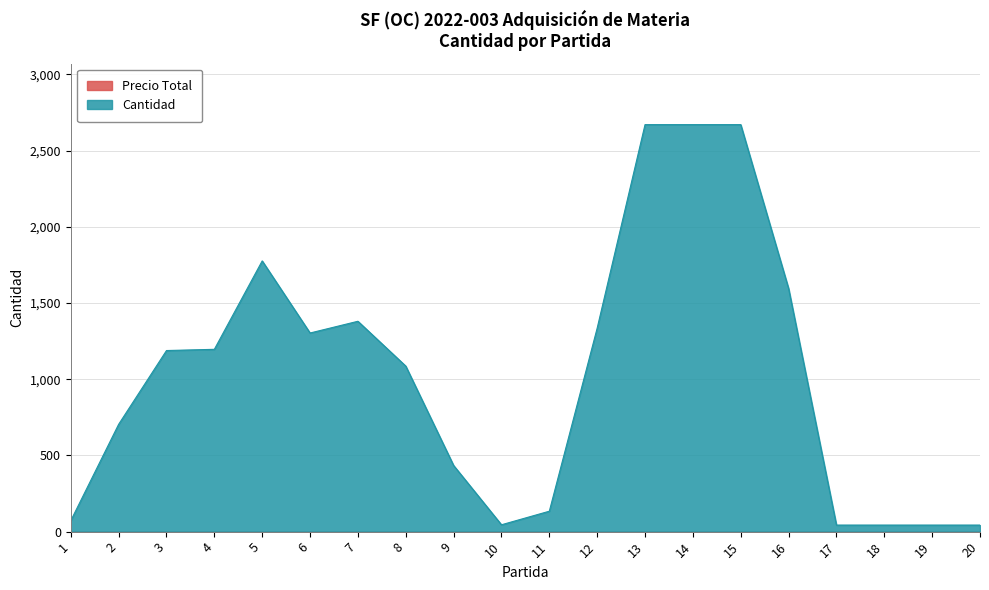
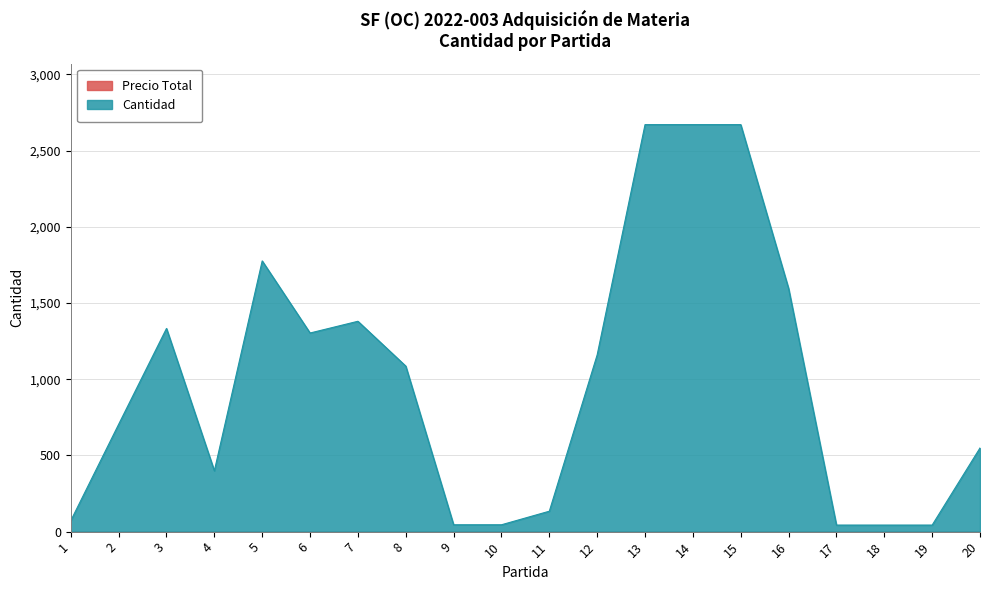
Cantidad, 3: 1,190 -> 1,330
Cantidad, 4: 1,200 -> 400
Cantidad, 9: 430 -> 50
Cantidad, 12: 1,340 -> 1,160
Cantidad, 20: 40 -> 550
